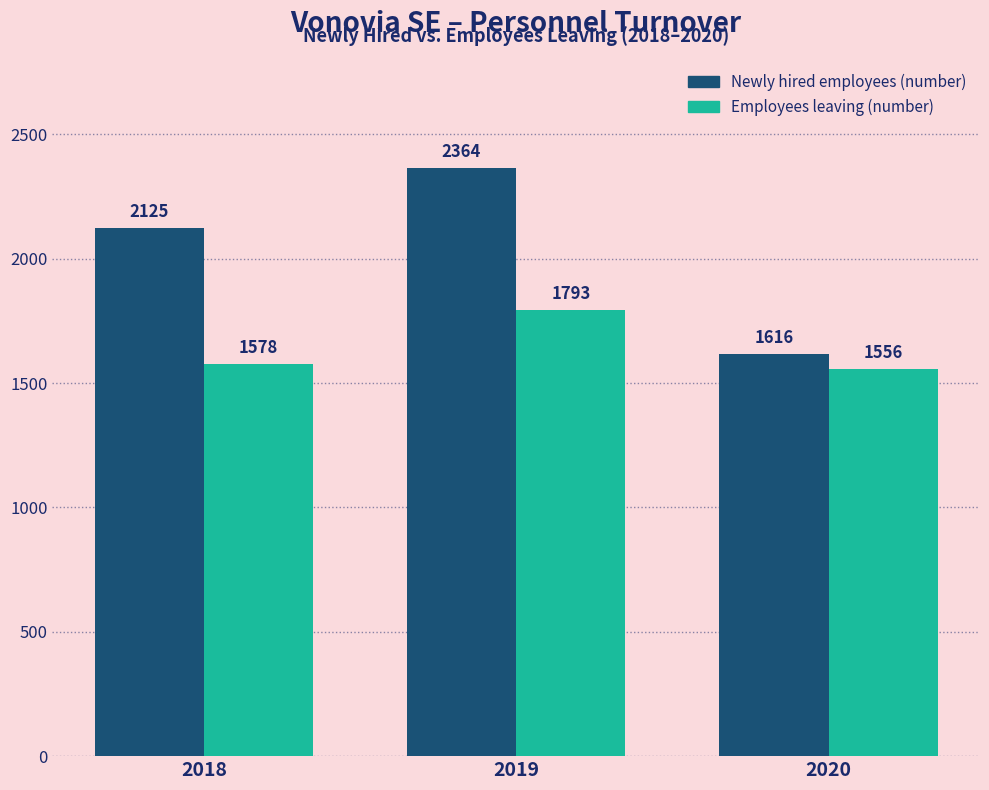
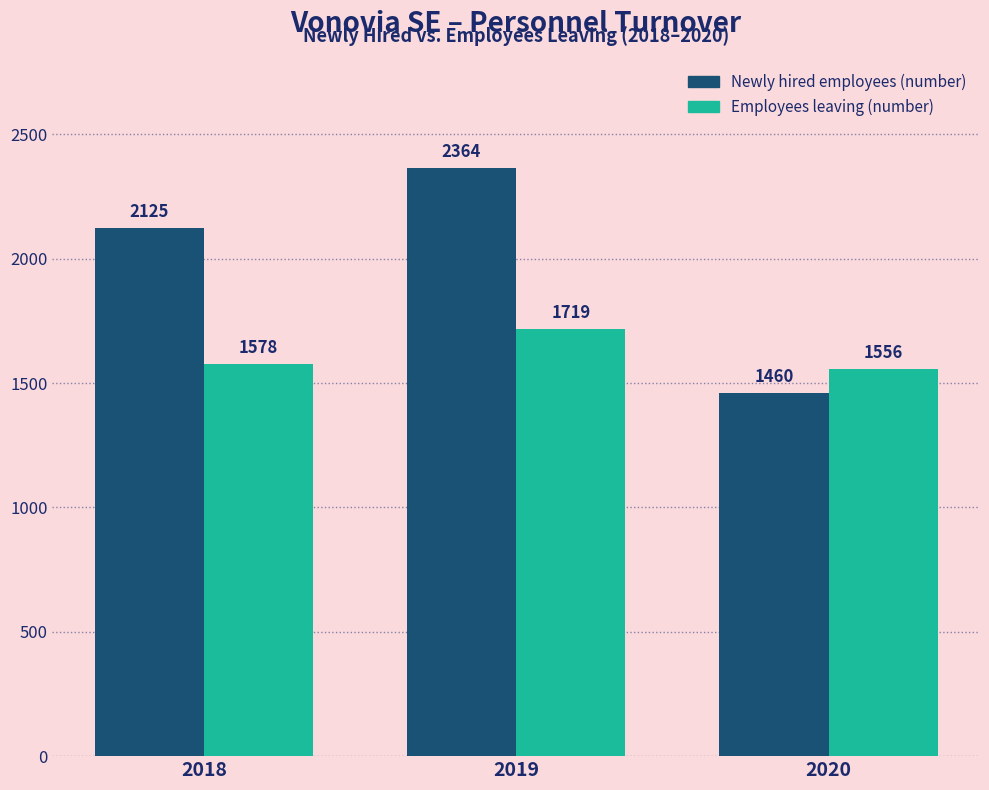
Employees leaving (number), 2019: 1793 -> 1719
Newly hired employees (number), 2020: 1616 -> 1460
